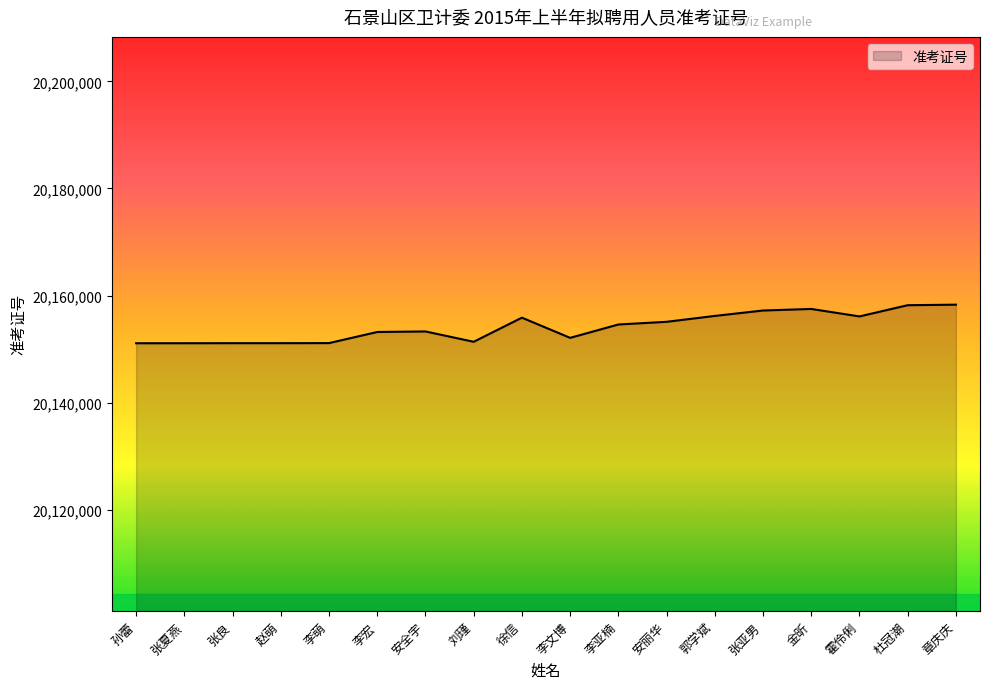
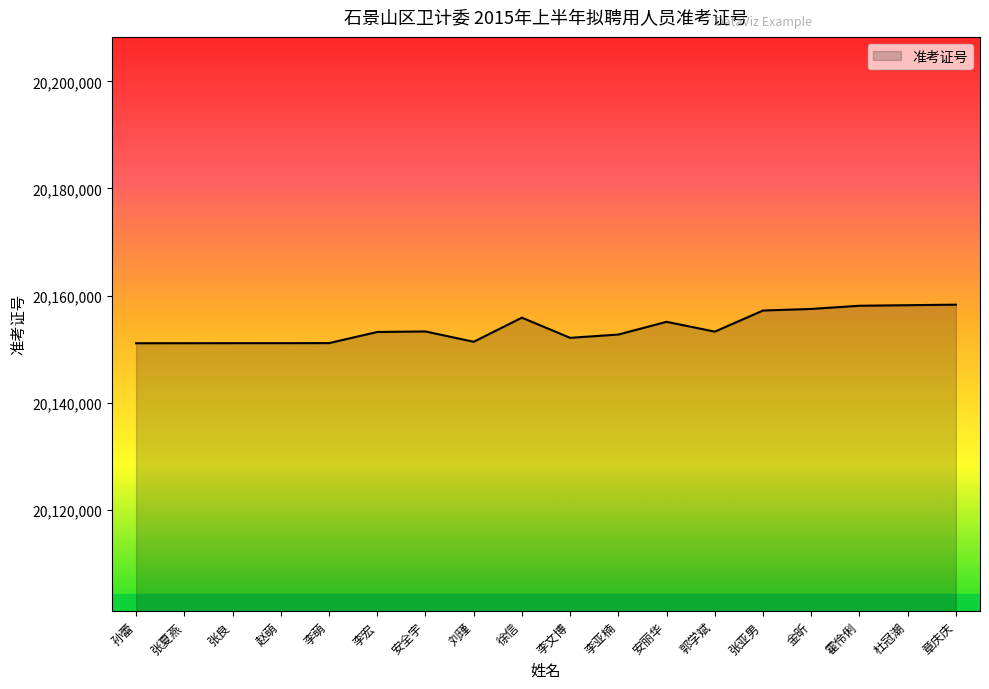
李亚楠: 20,155,000 -> 20,153,000
郭学斌: 20,156,000 -> 20,153,000
霍伶俐: 20,156,000 -> 20,158,000
